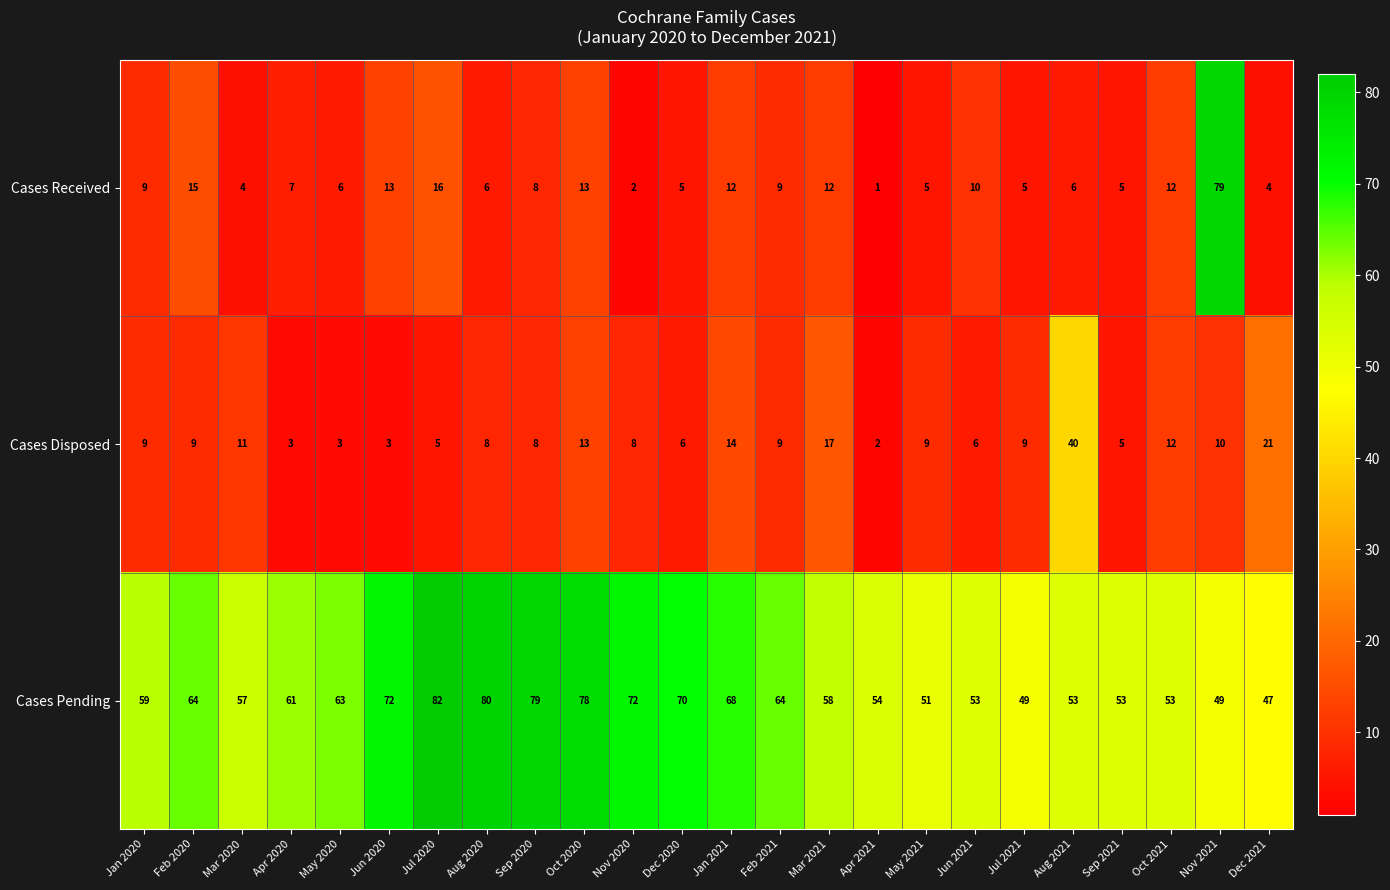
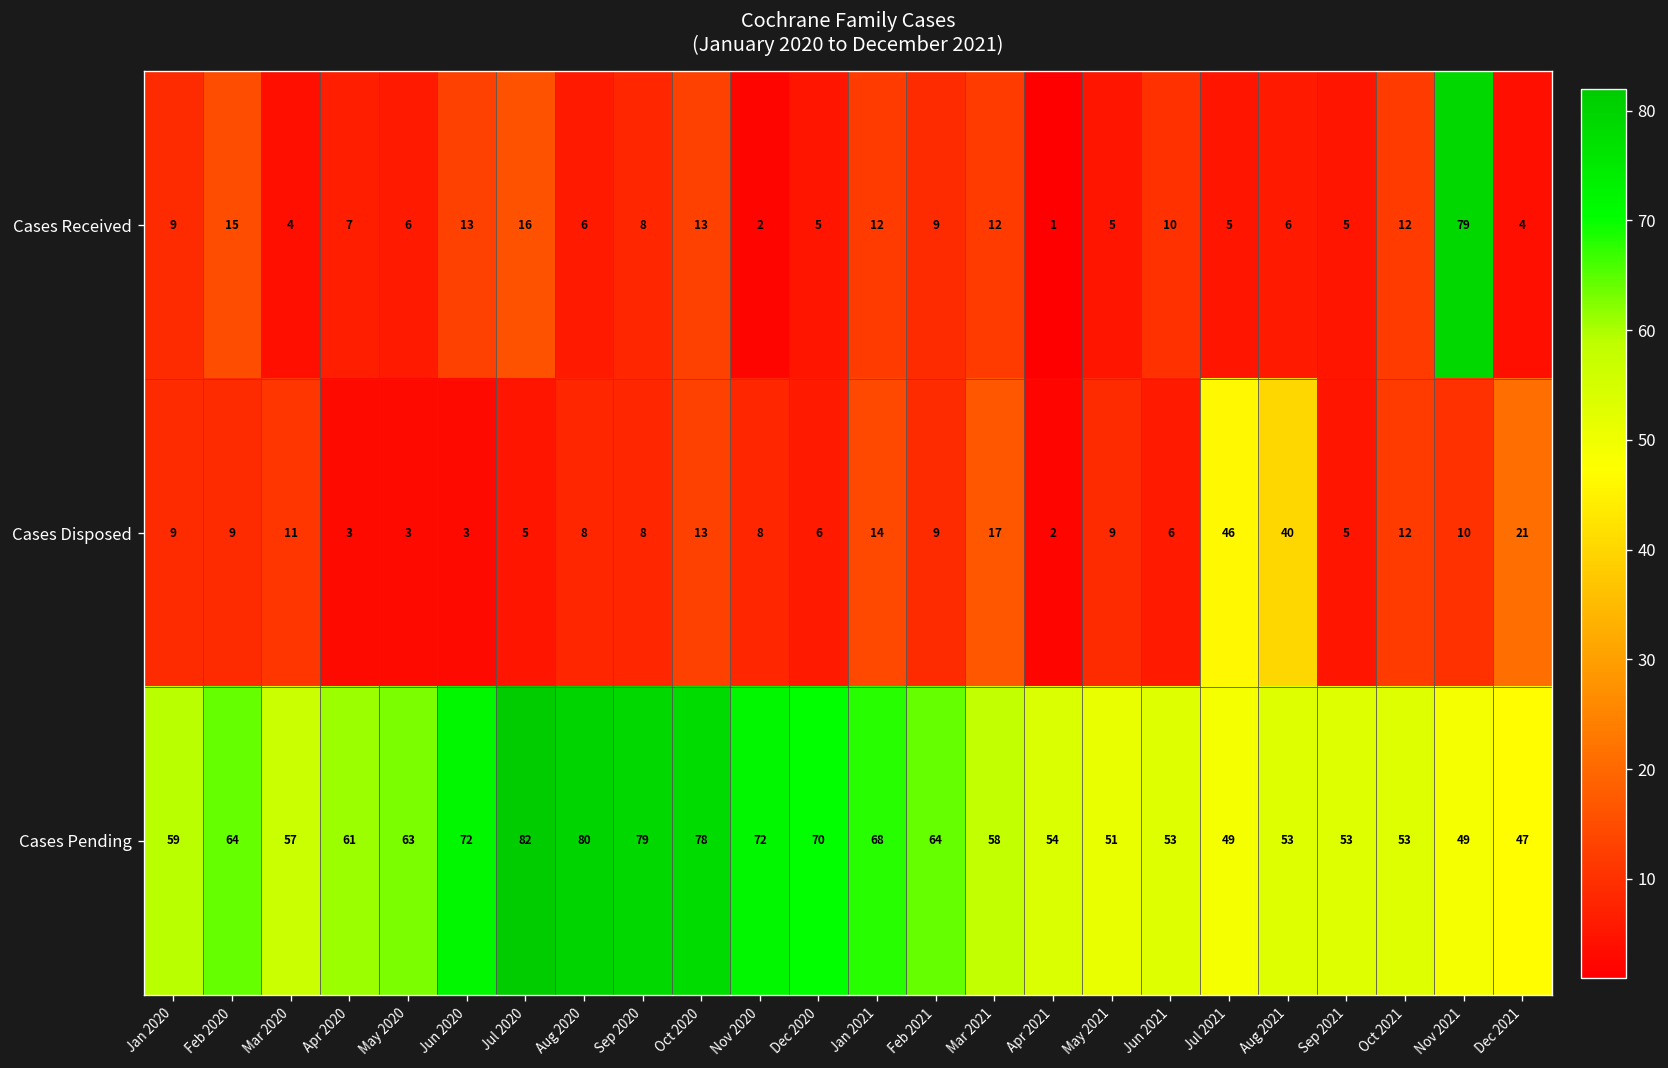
Cases Disposed, Jul 2021: 9 -> 46
